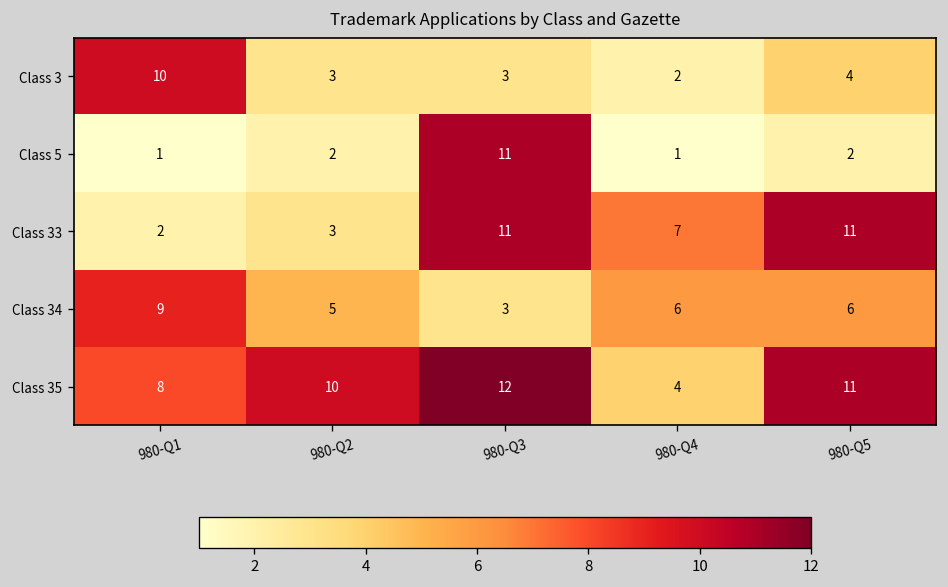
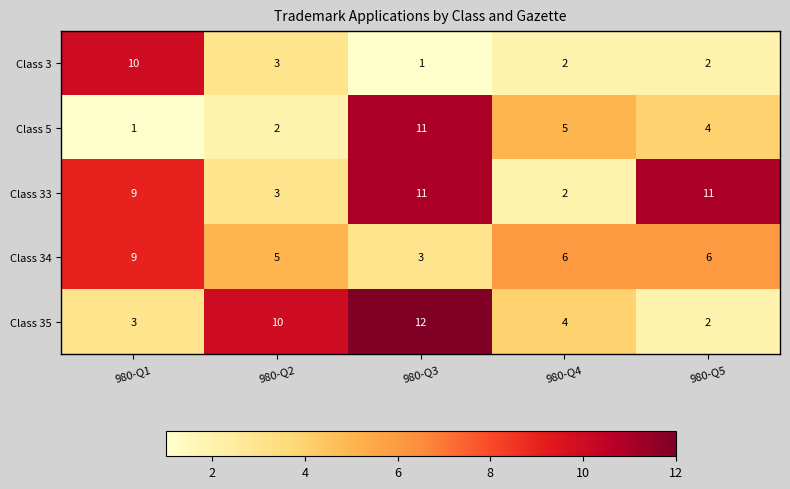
Class 3, 980-Q3: 3 -> 1
Class 3, 980-Q5: 4 -> 2
Class 5, 980-Q4: 1 -> 5
Class 5, 980-Q5: 2 -> 4
Class 33, 980-Q1: 2 -> 9
Class 33, 980-Q4: 7 -> 2
Class 35, 980-Q1: 8 -> 3
Class 35, 980-Q5: 11 -> 2
